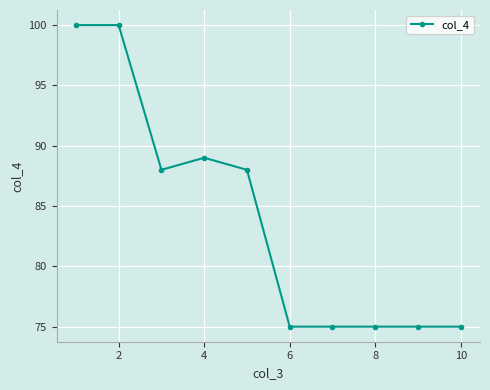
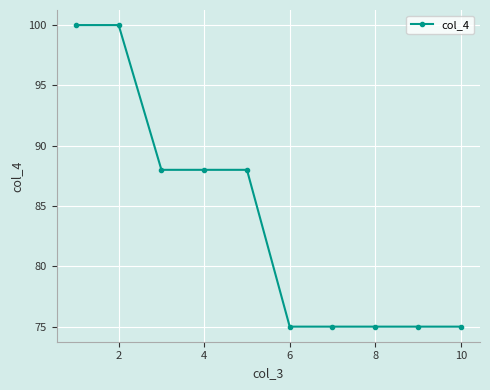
4: 89 -> 88
